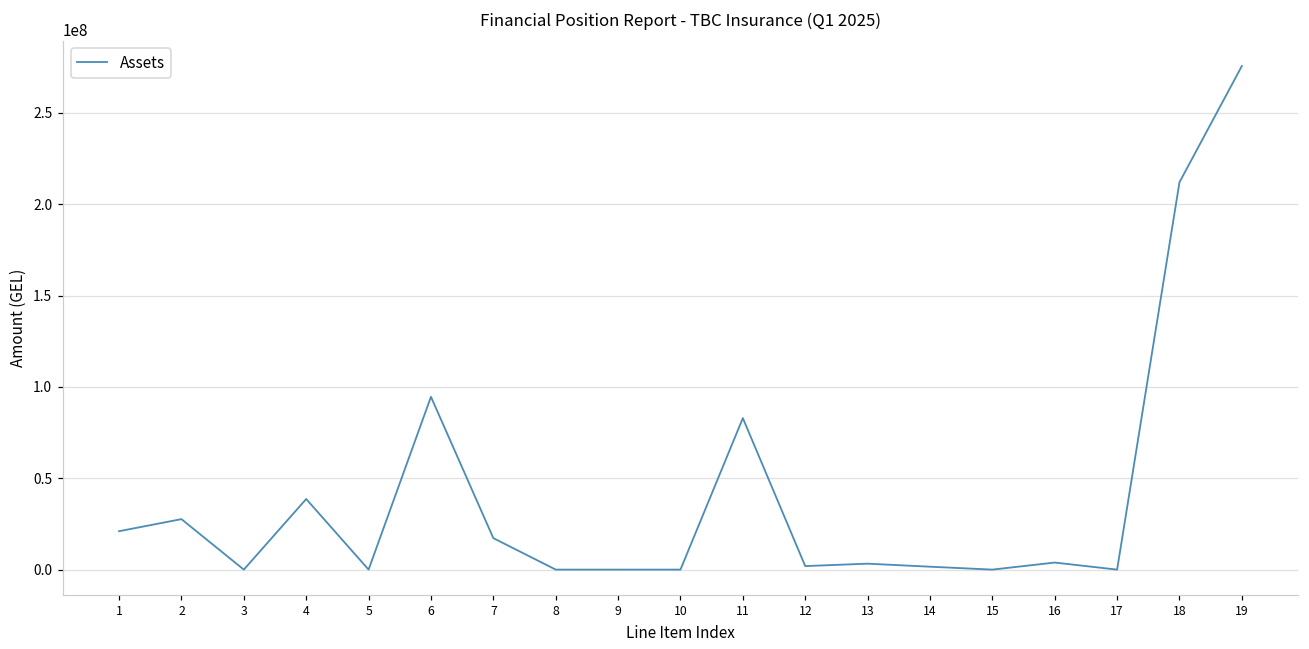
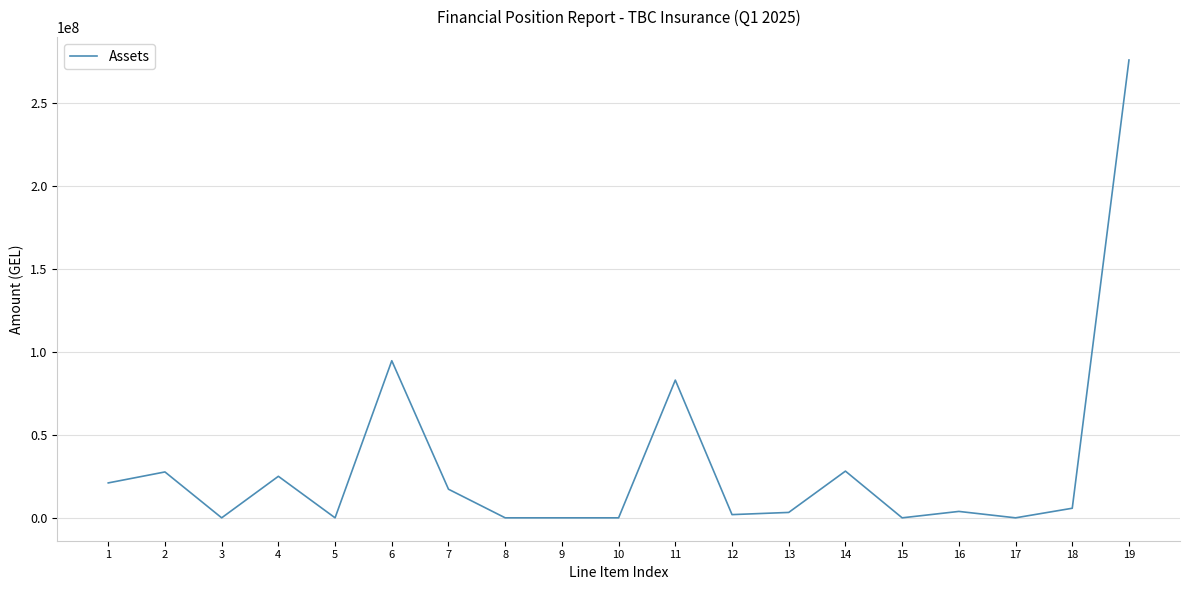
4: 39000000 -> 25000000
14: 2000000 -> 28000000
18: 212000000 -> 6000000
